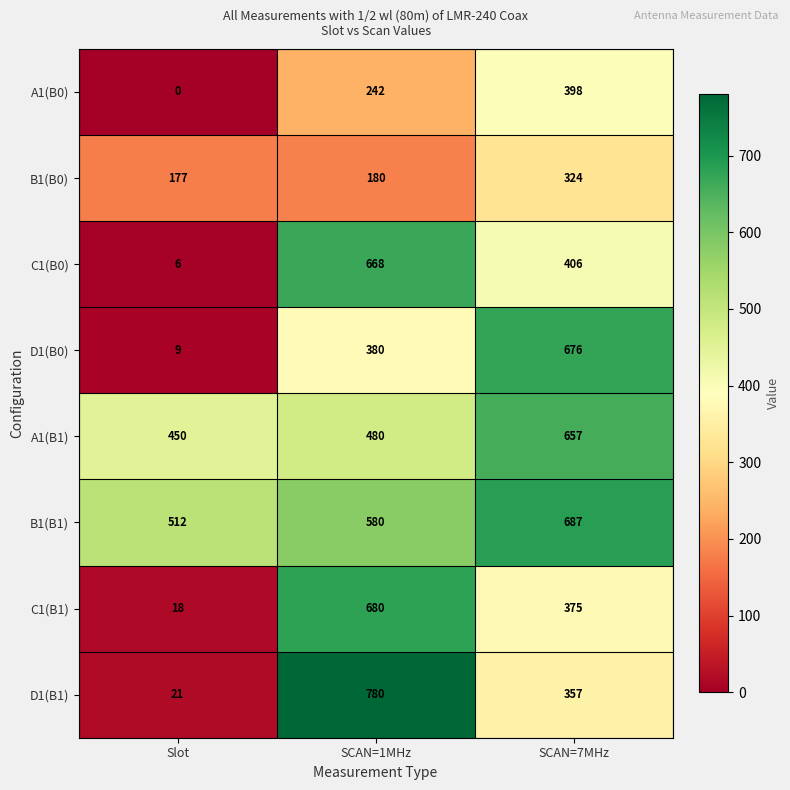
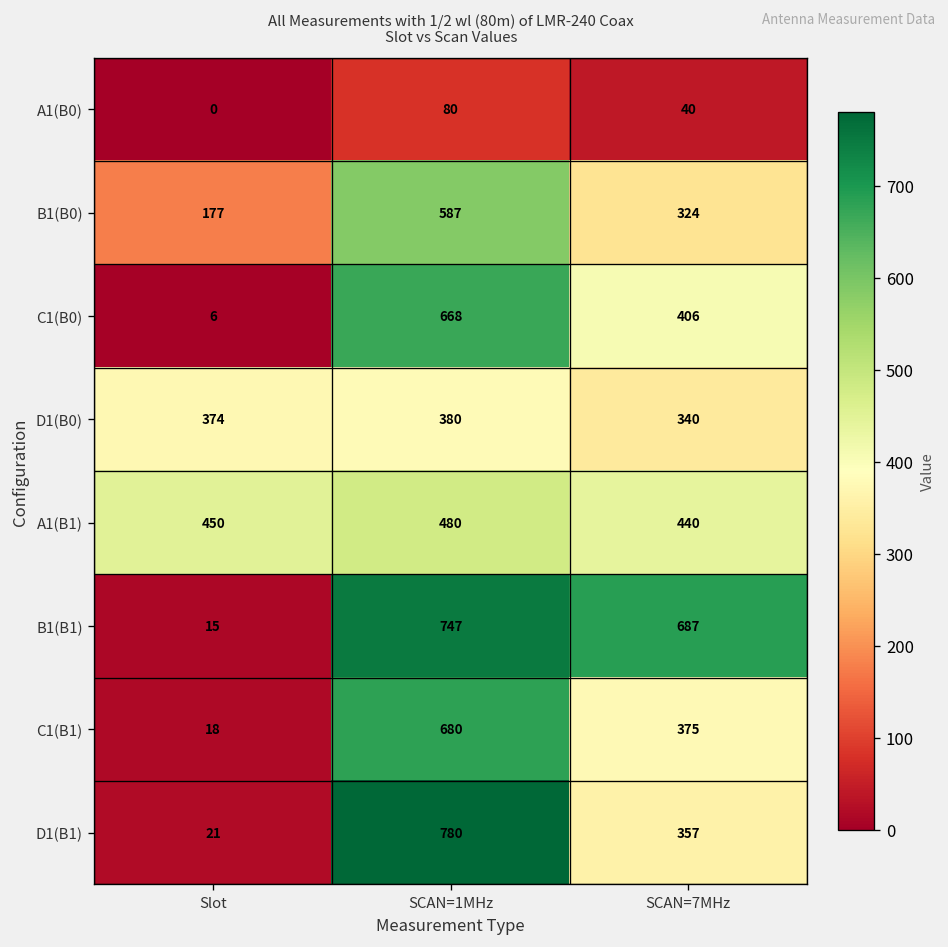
A1(B0), SCAN=1MHz: 242 -> 80
A1(B0), SCAN=7MHz: 398 -> 40
B1(B0), SCAN=1MHz: 180 -> 587
D1(B0), Slot: 9 -> 374
D1(B0), SCAN=7MHz: 676 -> 340
A1(B1), SCAN=7MHz: 657 -> 440
B1(B1), Slot: 512 -> 15
B1(B1), SCAN=1MHz: 580 -> 747
